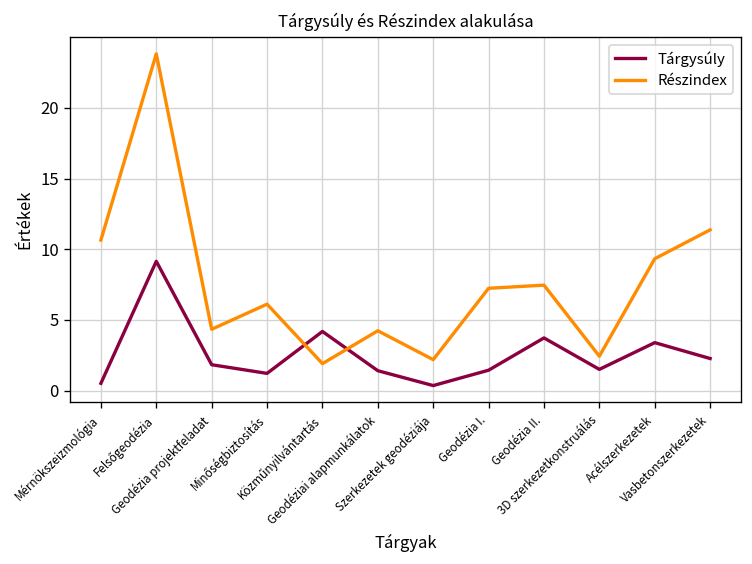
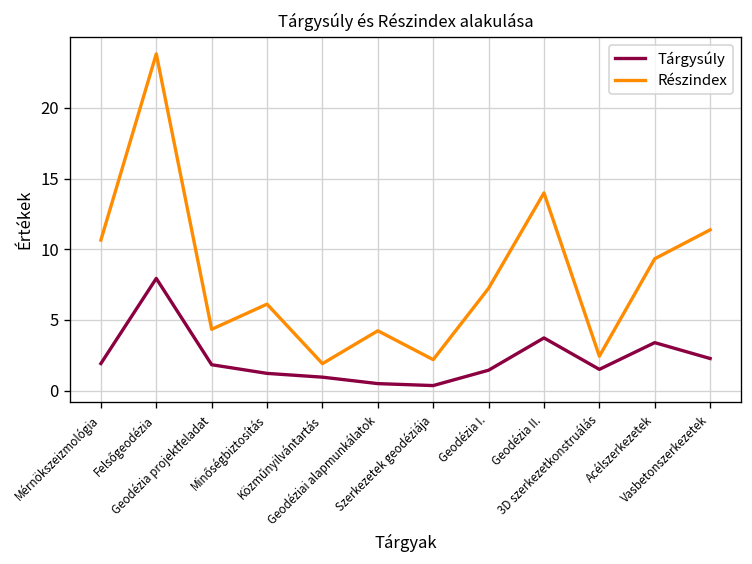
Tárgysúly, Mérnökszeizmológia: 0.5 -> 1.9
Tárgysúly, Felsőgeodézia: 9.1 -> 7.9
Tárgysúly, Közműnyilvántartás: 4.2 -> 1.0
Tárgysúly, Geodéziai alapmunkálatok: 1.4 -> 0.5
Részindex, Geodézia II.: 7.5 -> 14.0
